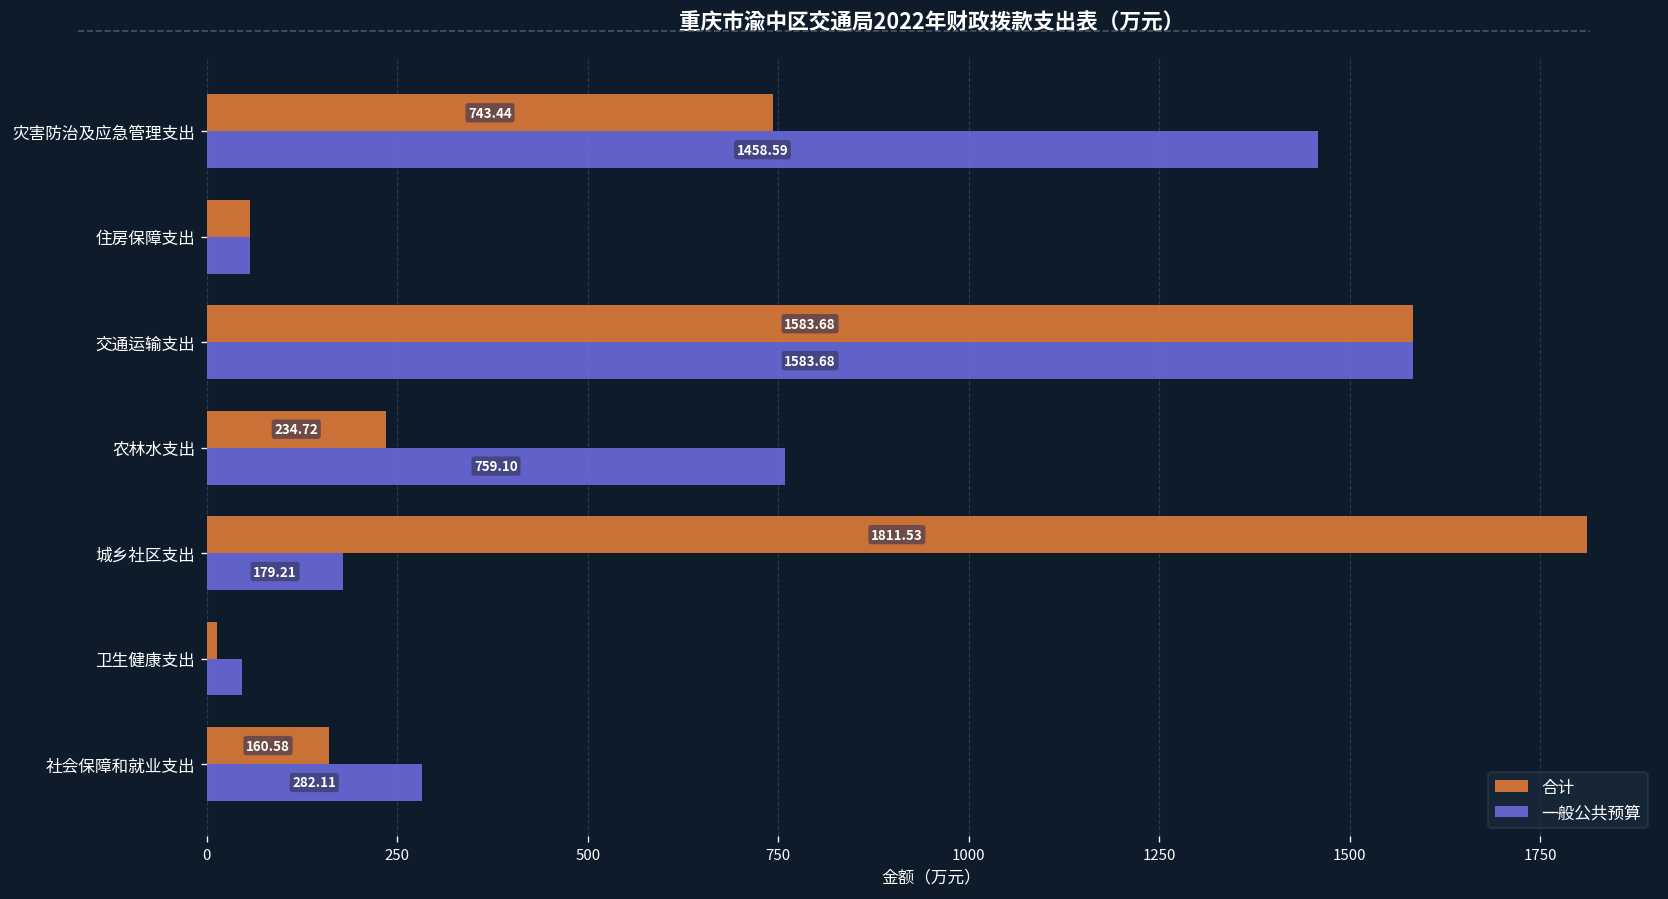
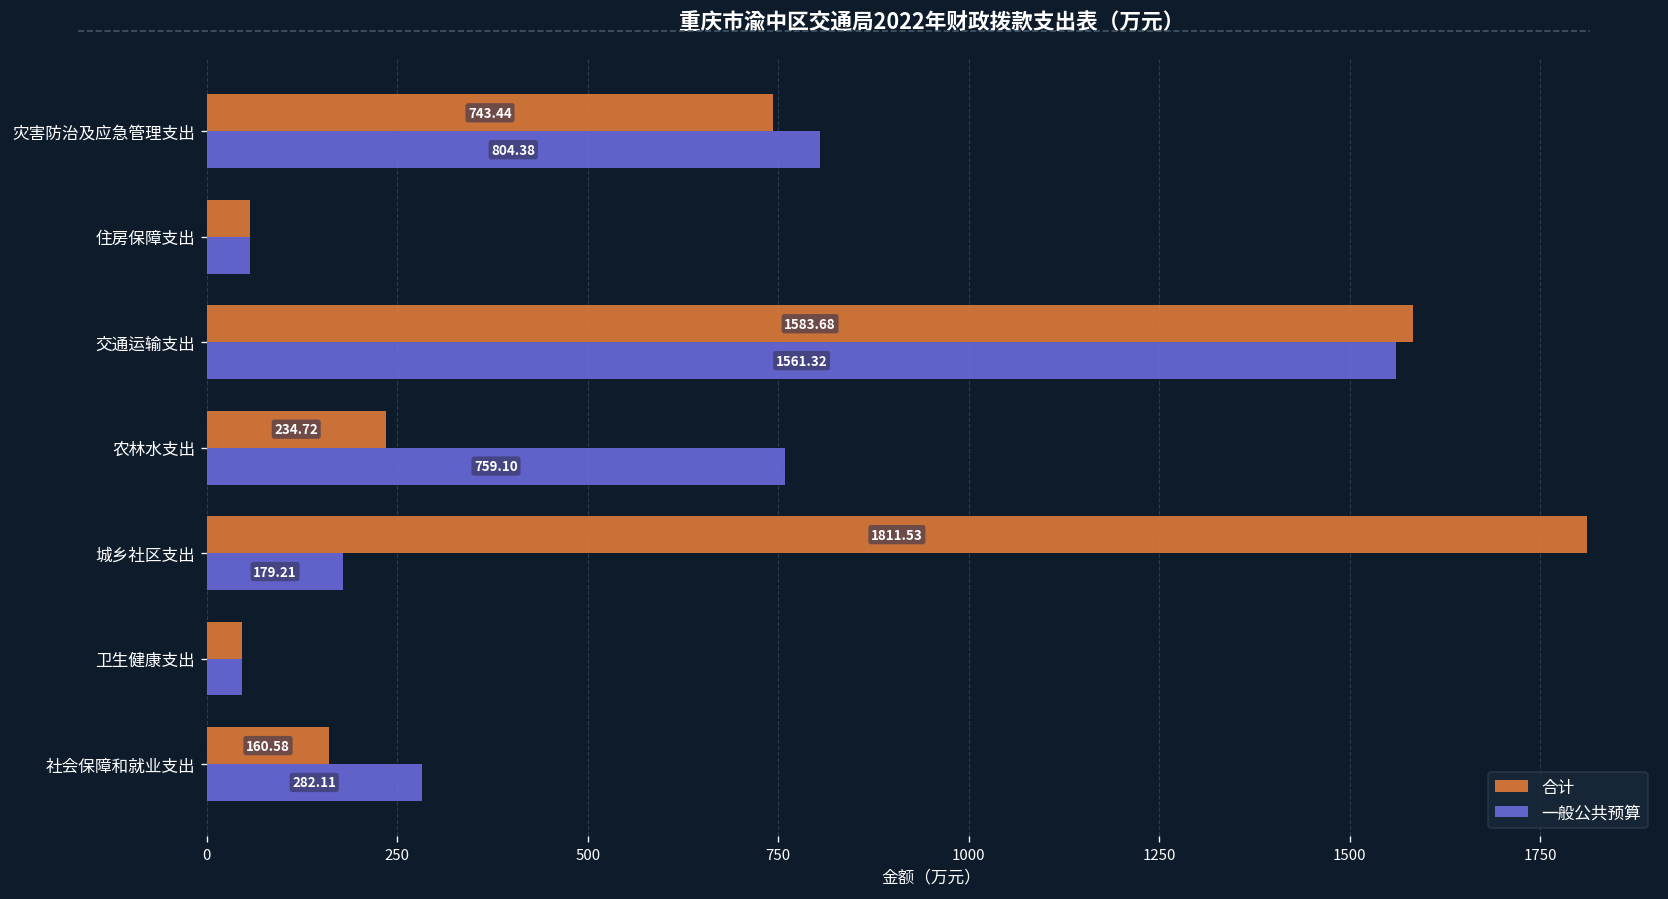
一般公共预算, 灾害防治及应急管理支出: 1458.59 -> 804.38
一般公共预算, 交通运输支出: 1583.68 -> 1561.32
合计, 卫生健康支出: 10 -> 50
